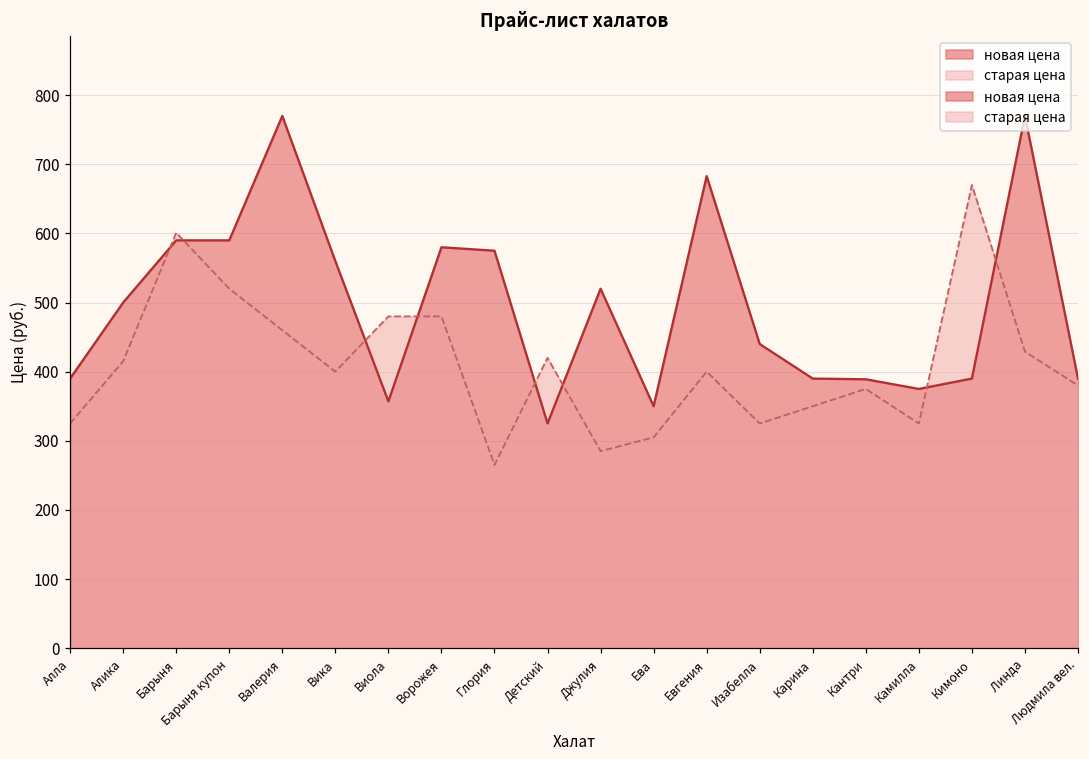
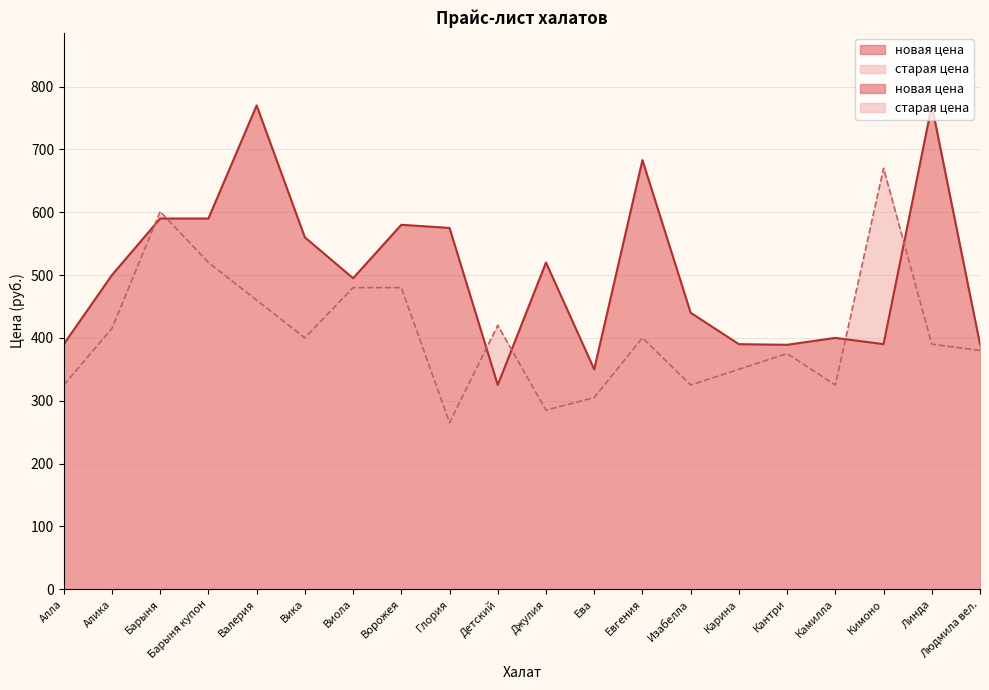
новая цена, Виола: 360 -> 500
новая цена, Камилла: 380 -> 400
старая цена, Линда: 430 -> 390
